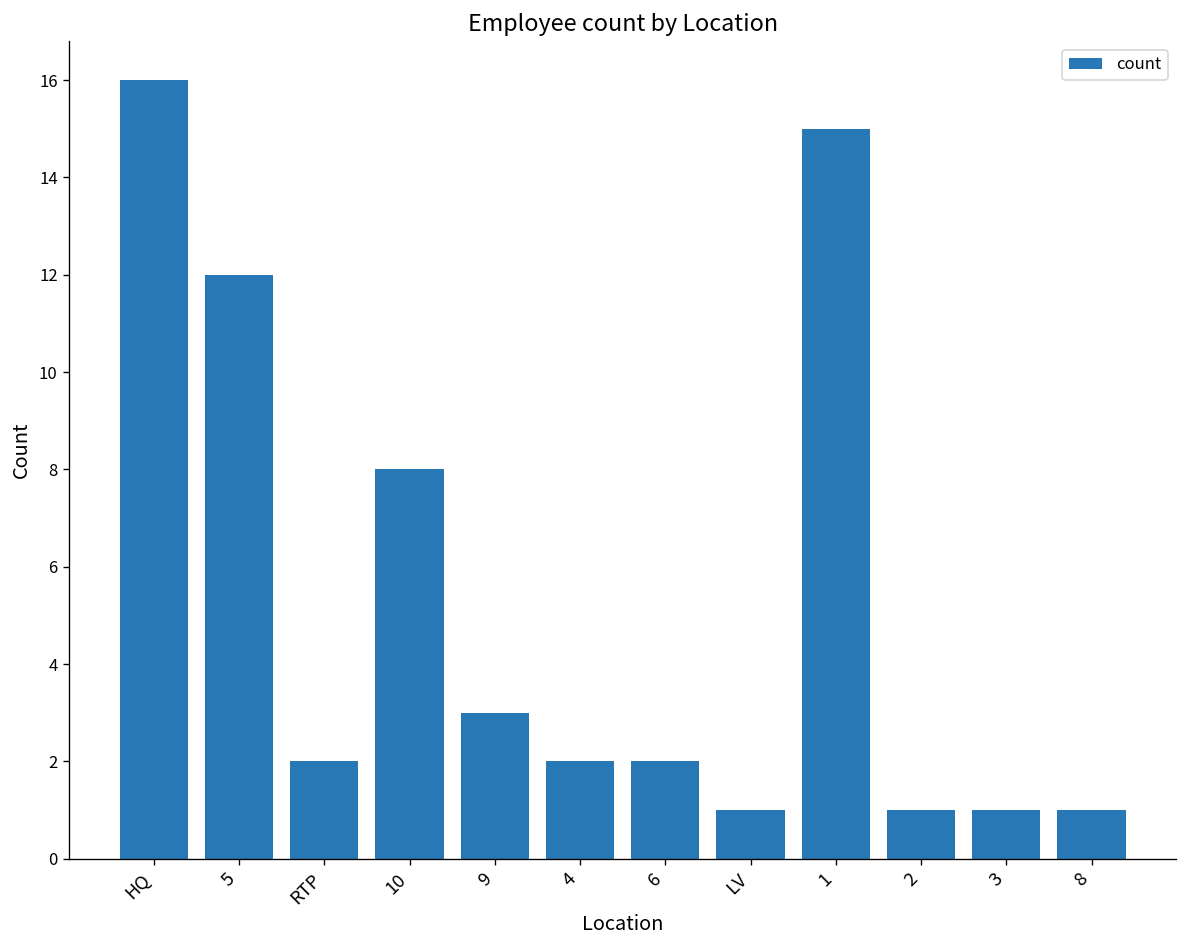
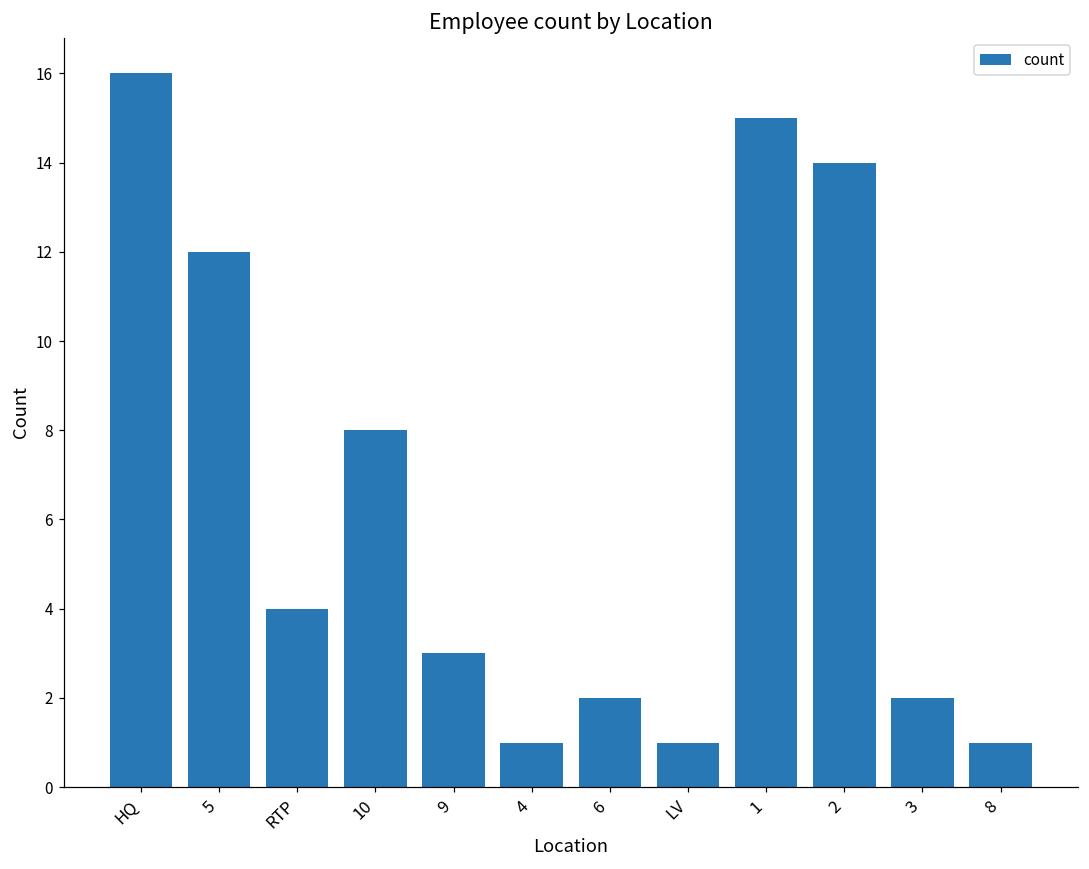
RTP: 2 -> 4
4: 2 -> 1
2: 1 -> 14
3: 1 -> 2
